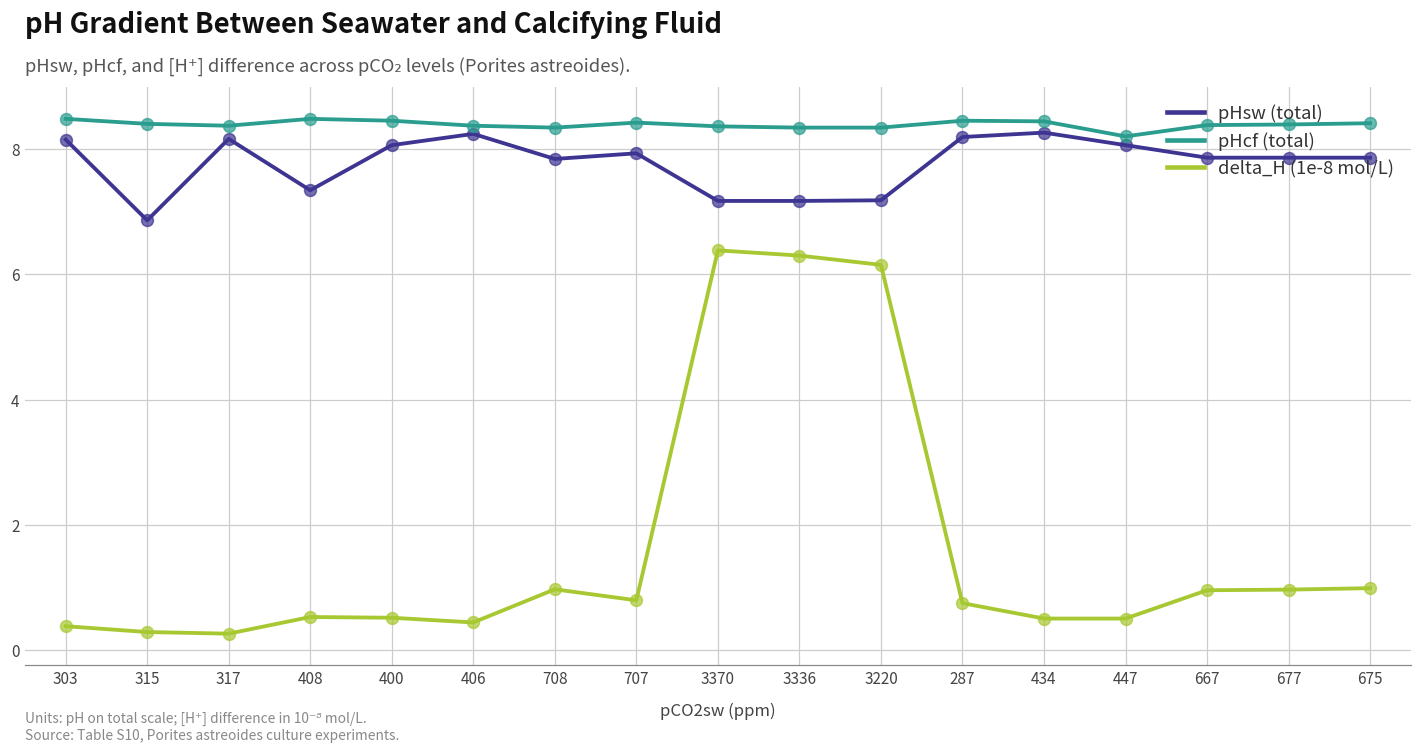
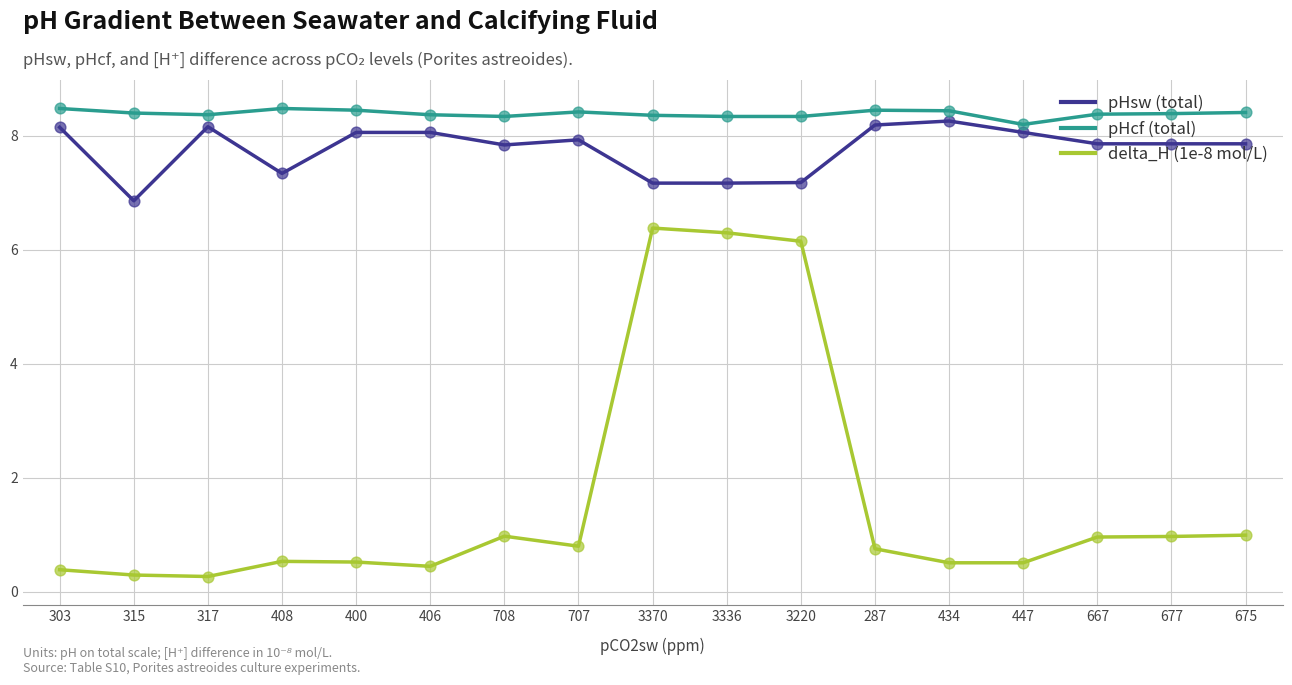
pHsw (total), 406: 8.2 -> 8.1
